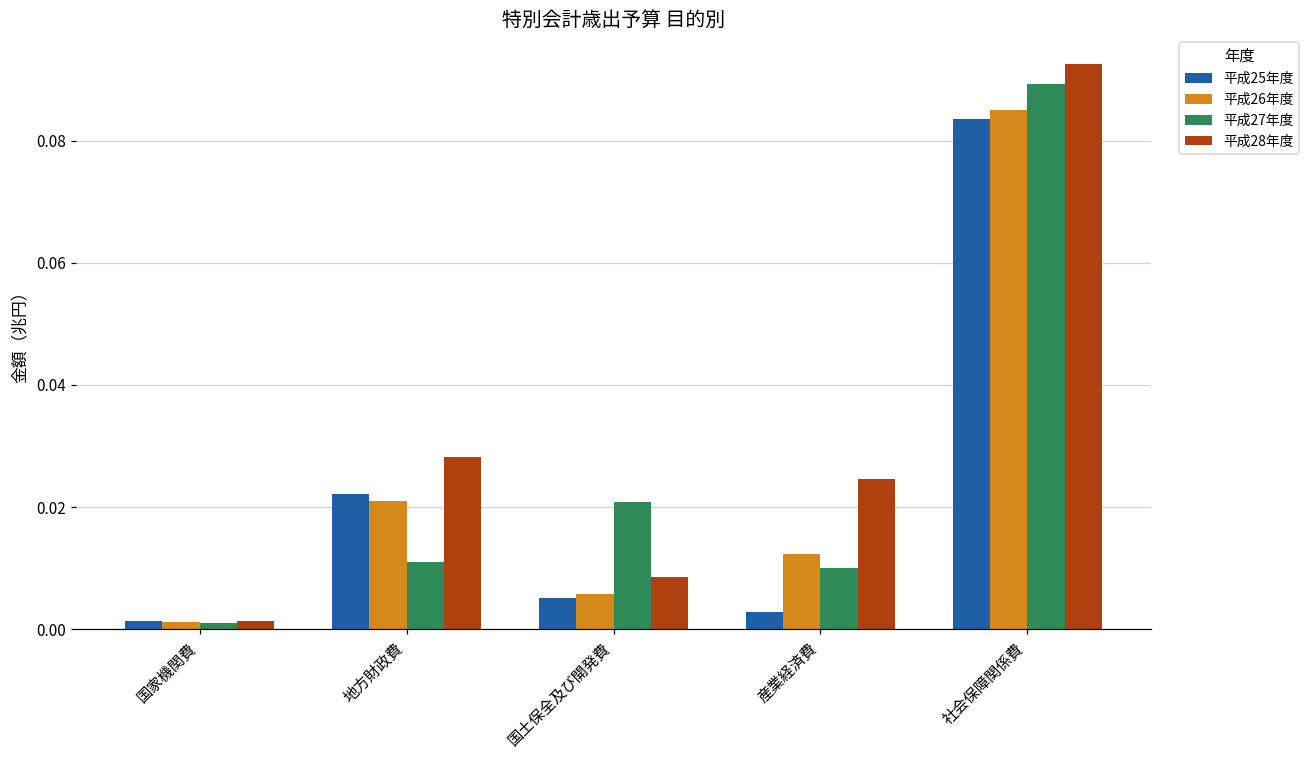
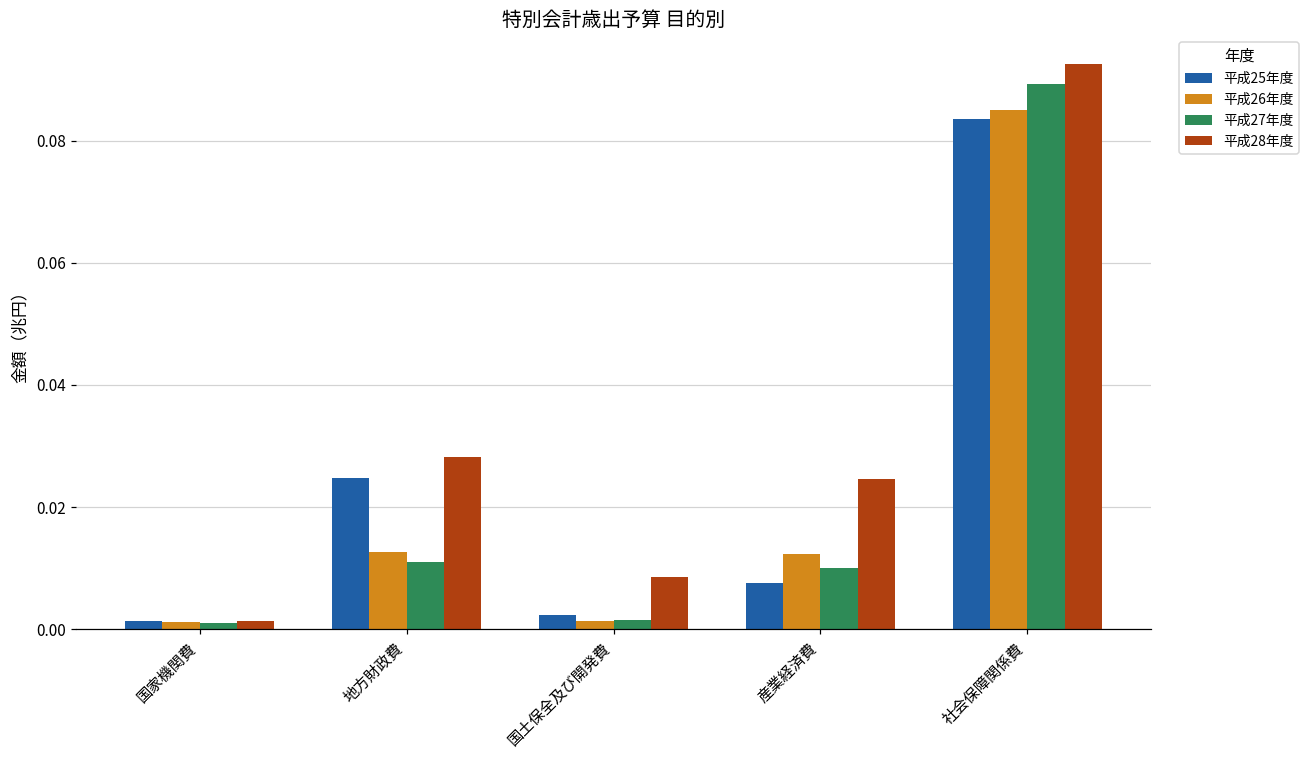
平成25年度, 地方財政費: 0.022 -> 0.025
平成26年度, 地方財政費: 0.021 -> 0.013
平成25年度, 国土保全及び開発費: 0.005 -> 0.002
平成26年度, 国土保全及び開発費: 0.006 -> 0.001
平成27年度, 国土保全及び開発費: 0.021 -> 0.002
平成25年度, 産業経済費: 0.003 -> 0.008
